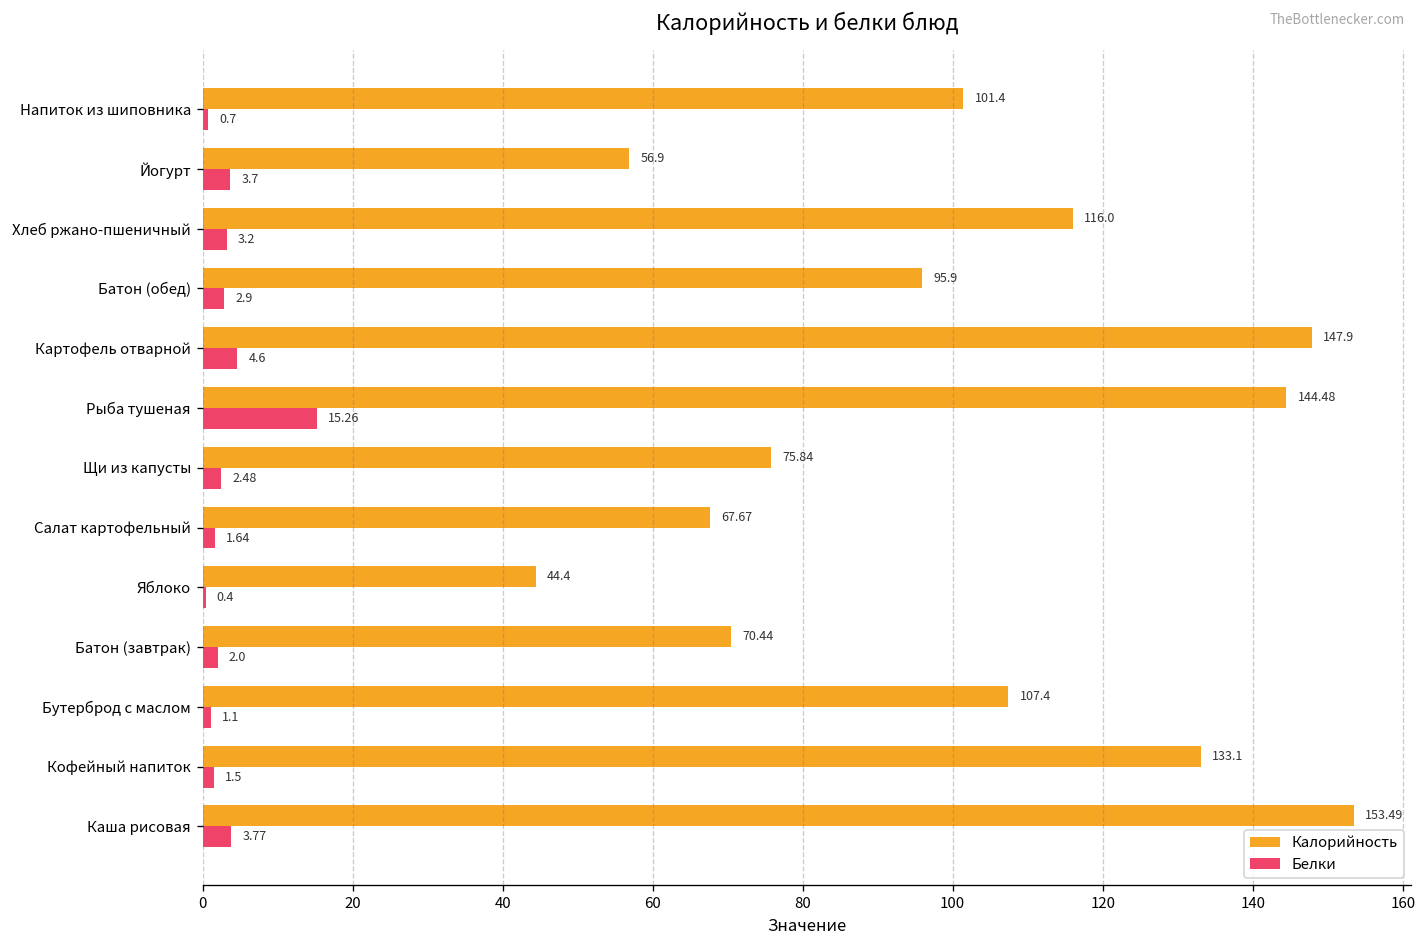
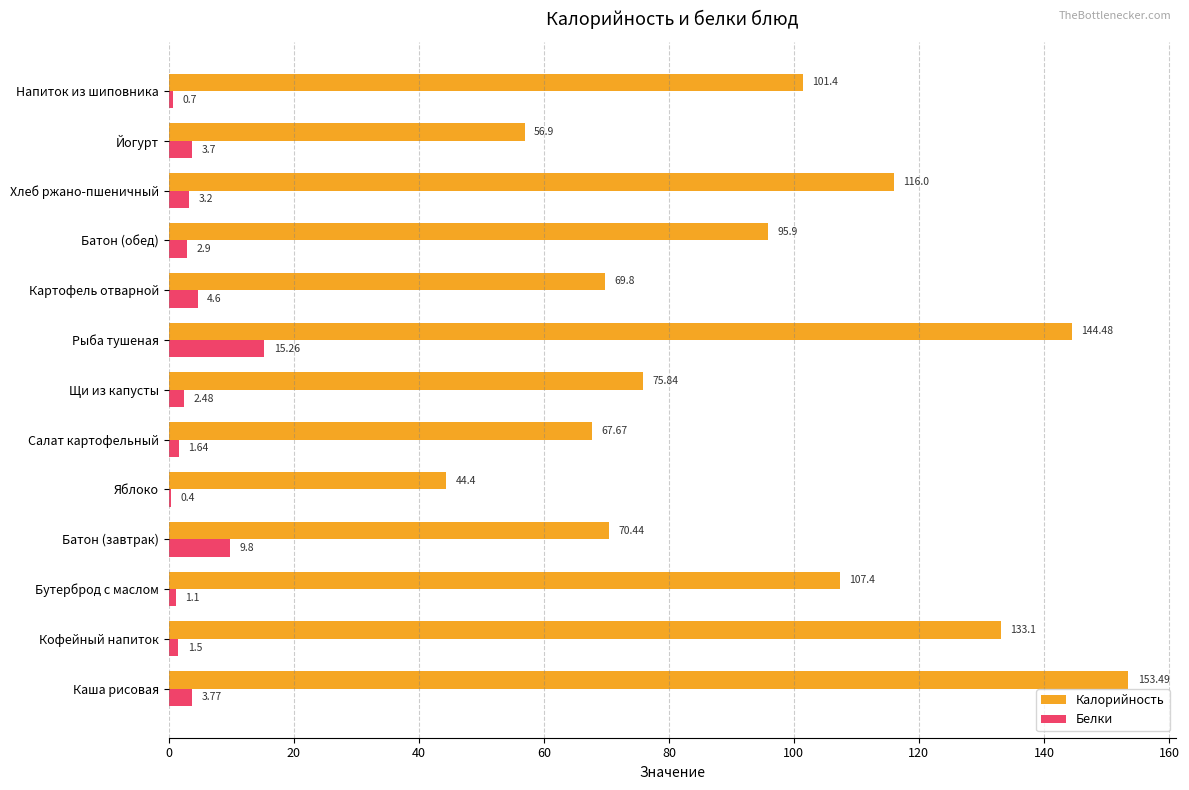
Калорийность, Картофель отварной: 147.9 -> 69.8
Белки, Батон (завтрак): 2.0 -> 9.8
